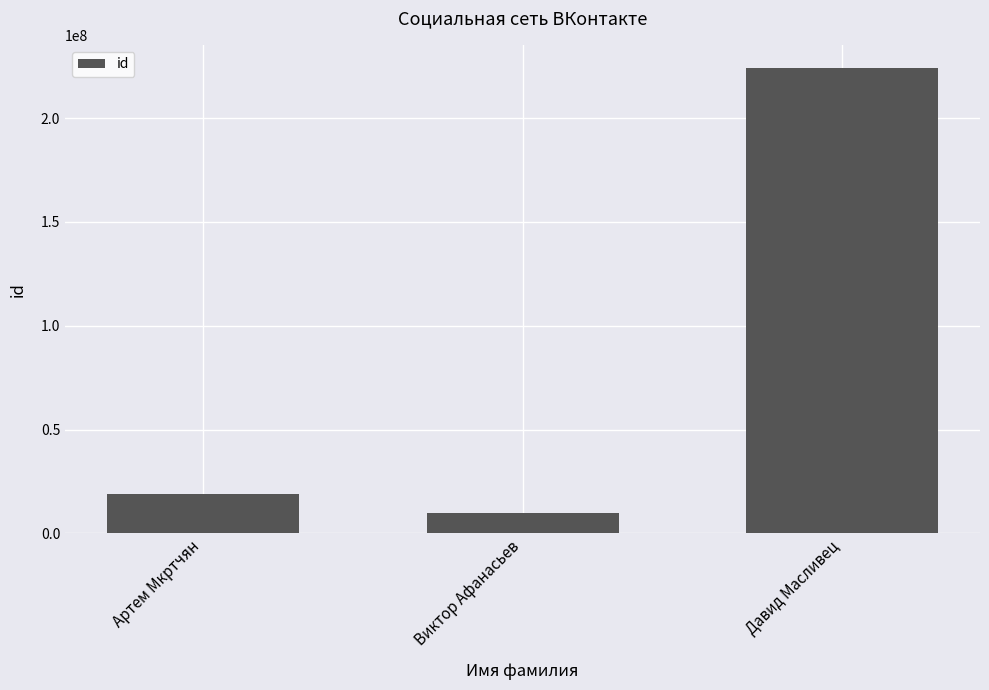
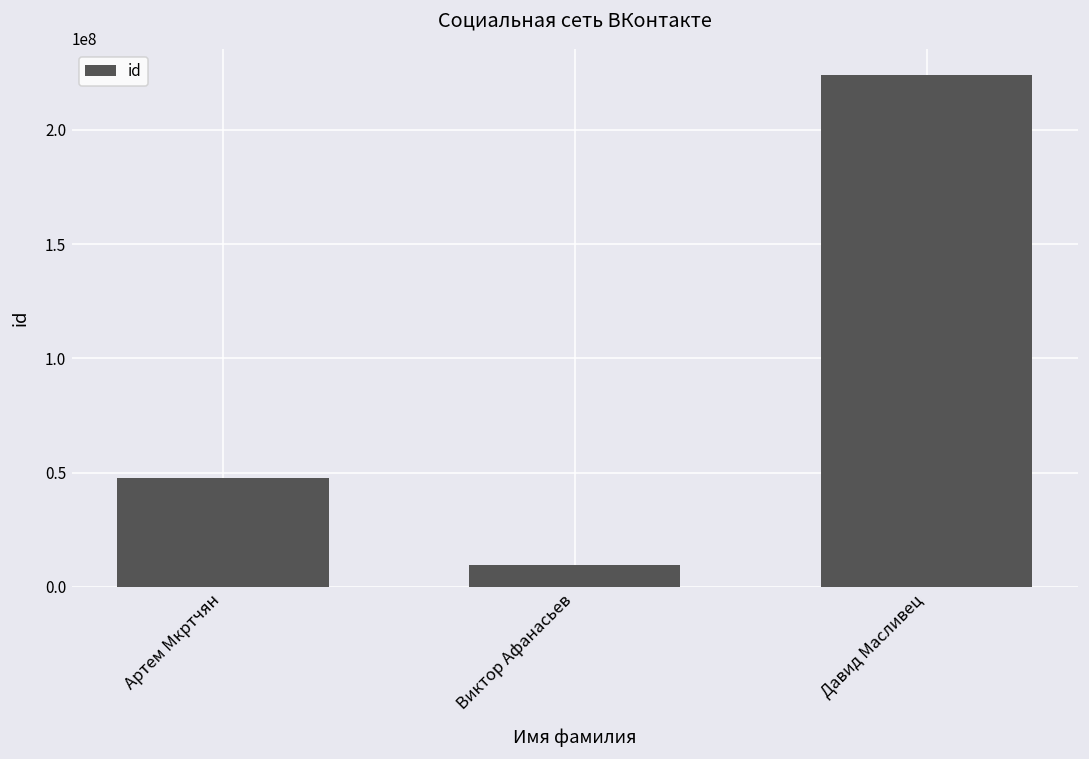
Артем Мкртчян: 19000000 -> 47000000
